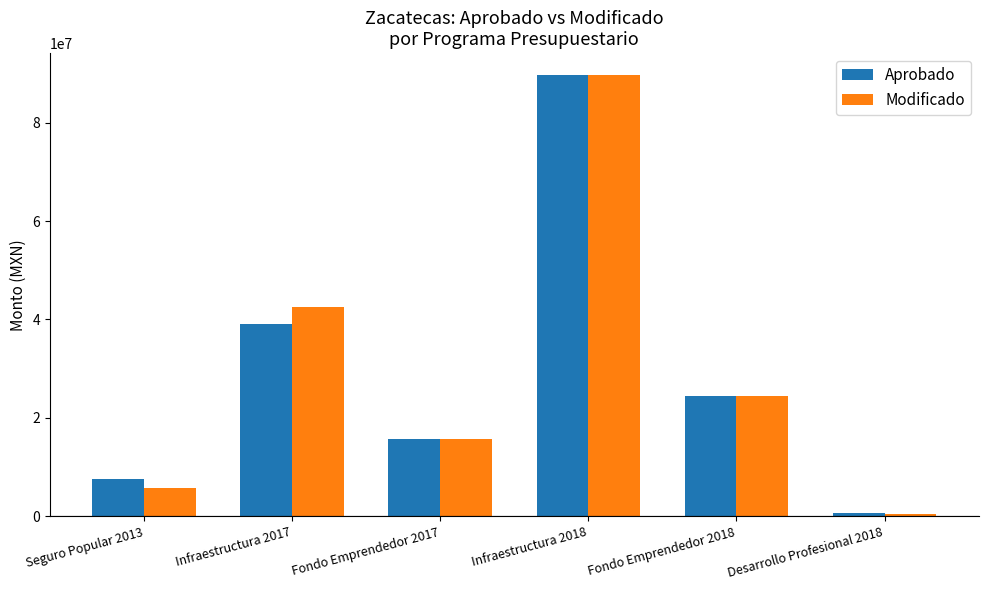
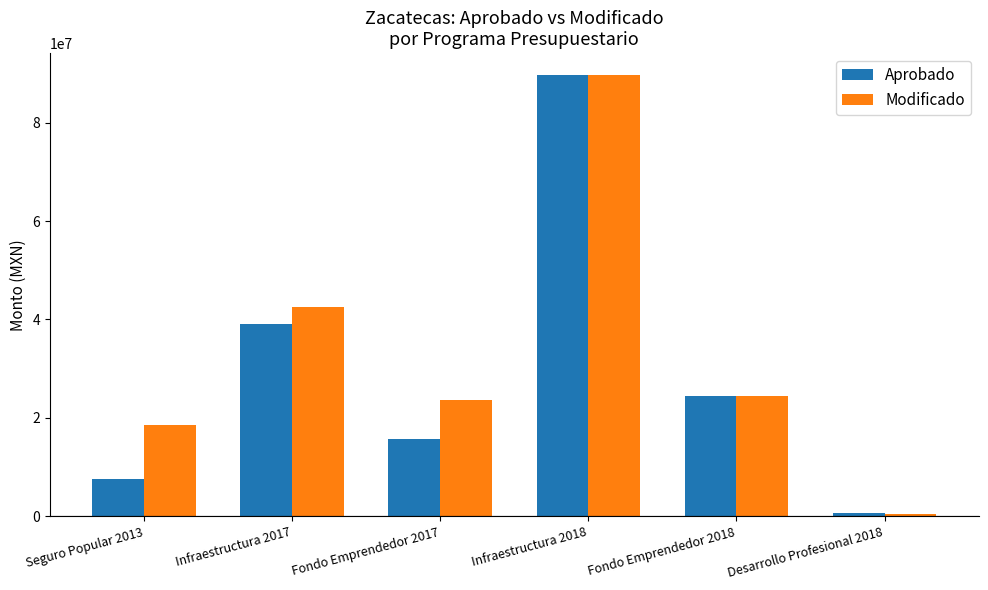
Modificado, Seguro Popular 2013: 6000000 -> 19000000
Modificado, Fondo Emprendedor 2017: 16000000 -> 24000000
